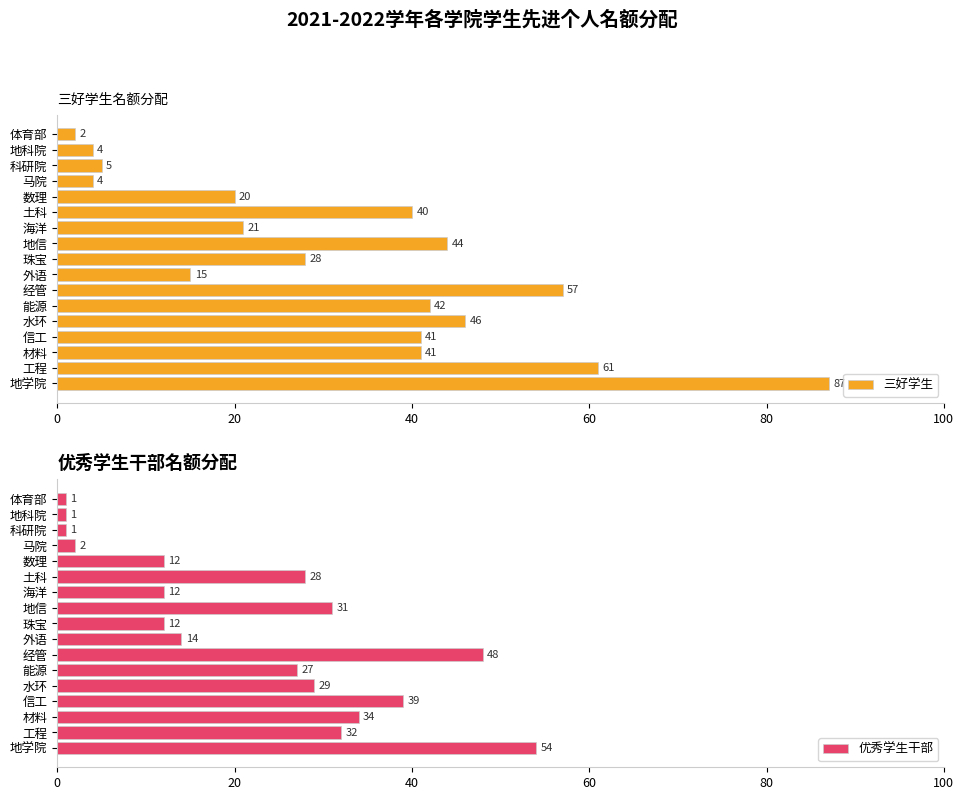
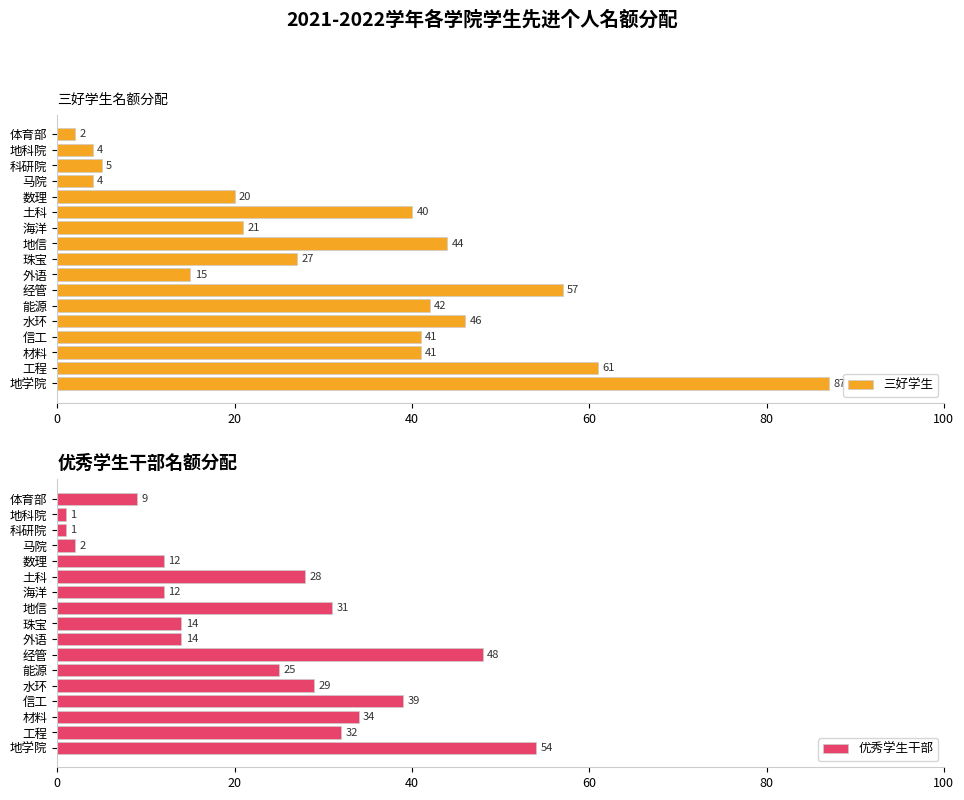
三好学生名额分配, 珠宝: 28 -> 27
优秀学生干部名额分配, 体育部: 1 -> 9
优秀学生干部名额分配, 珠宝: 12 -> 14
优秀学生干部名额分配, 能源: 27 -> 25
